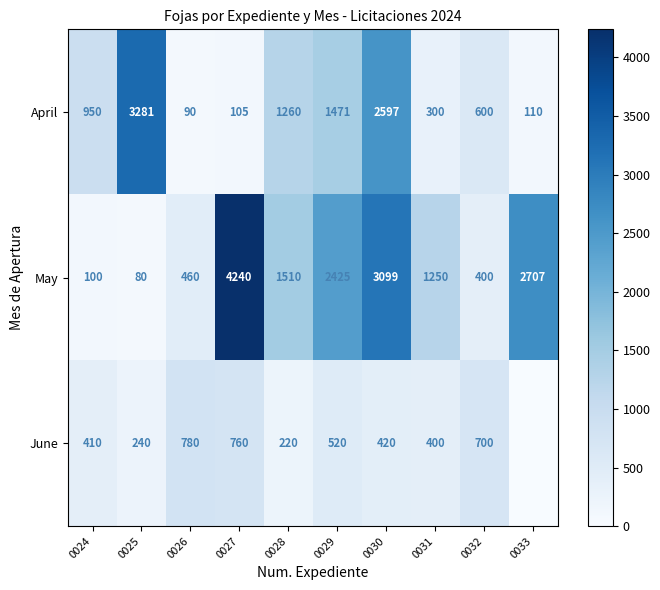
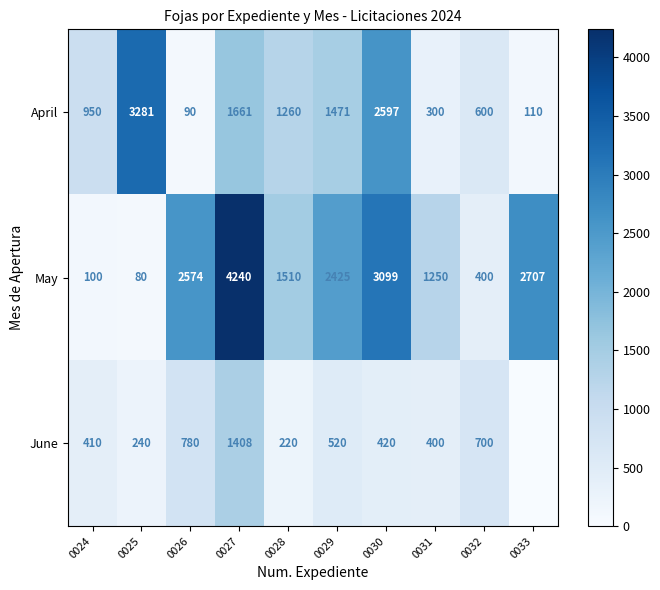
April, 0027: 105 -> 1661
May, 0026: 460 -> 2574
June, 0027: 760 -> 1408
